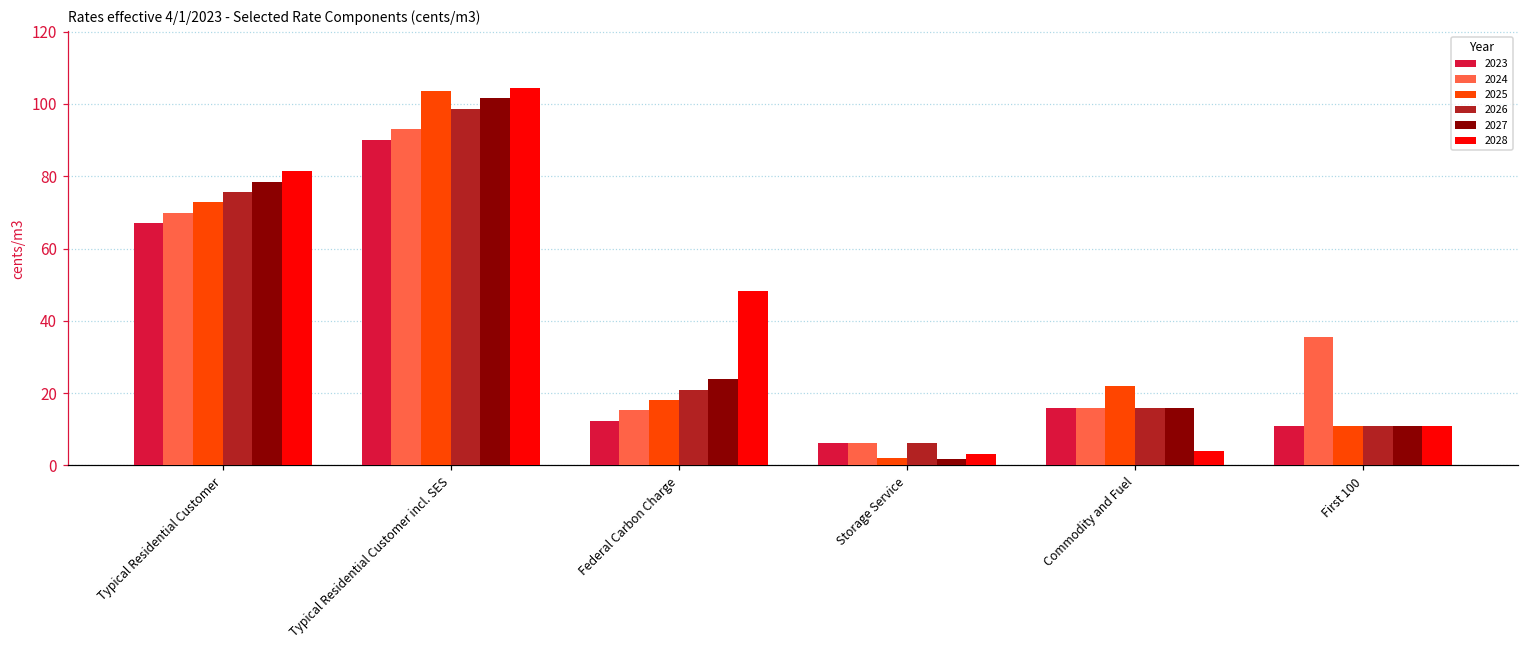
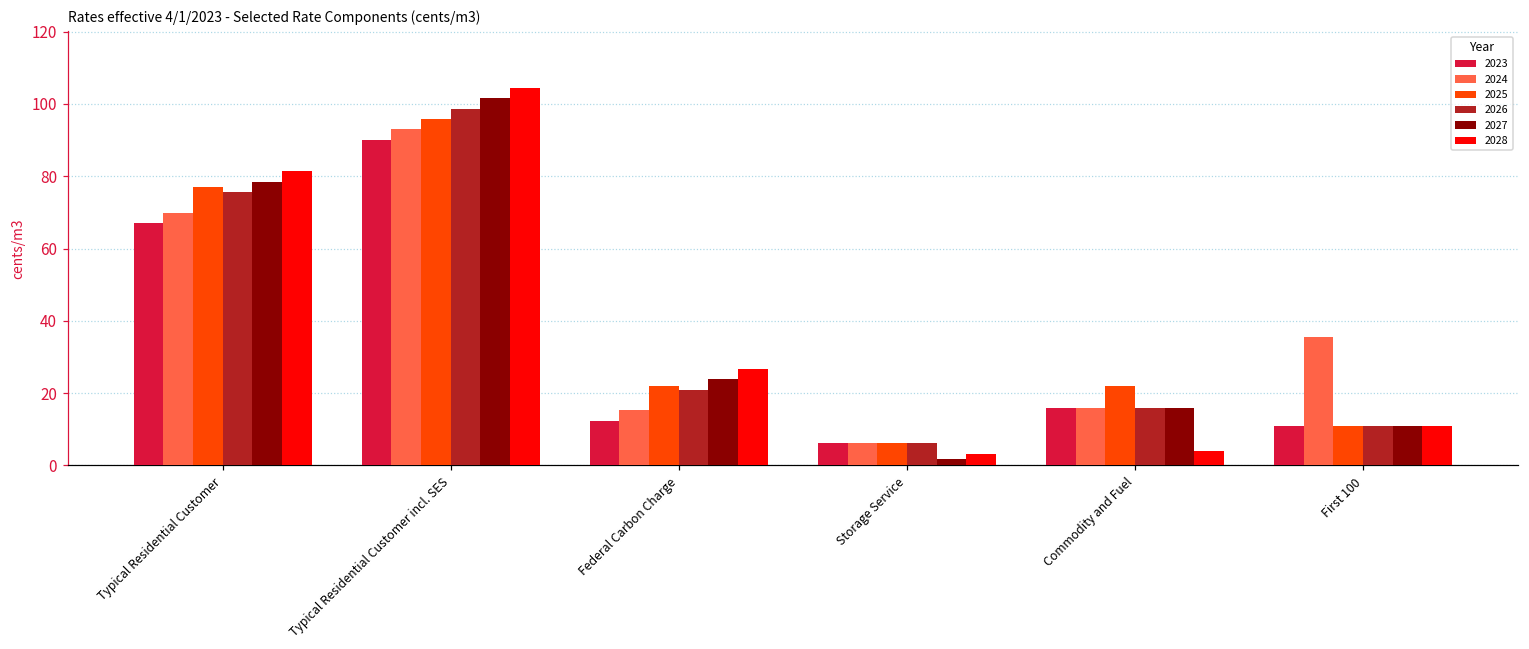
2025, Typical Residential Customer: 73 -> 77
2025, Typical Residential Customer incl. SES: 104 -> 96
2025, Federal Carbon Charge: 18 -> 22
2028, Federal Carbon Charge: 48 -> 27
2025, Storage Service: 2 -> 6
